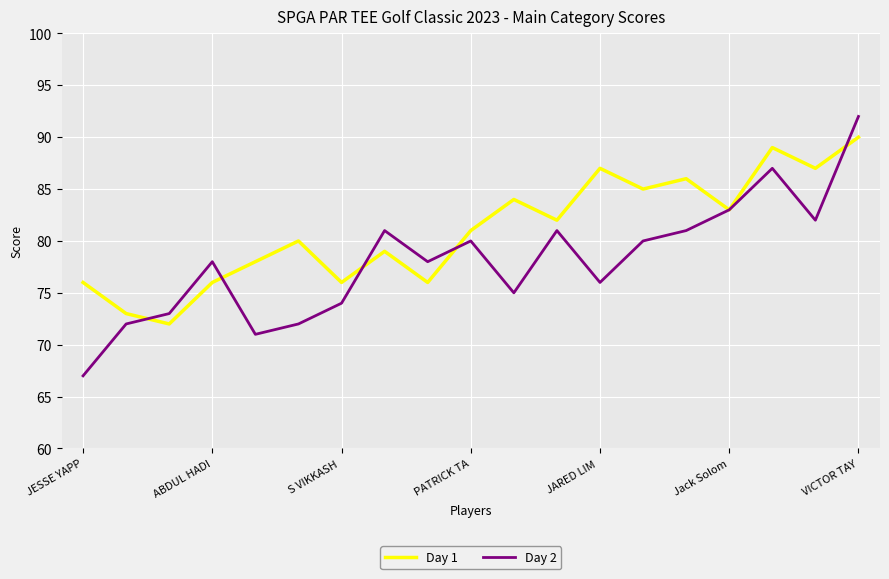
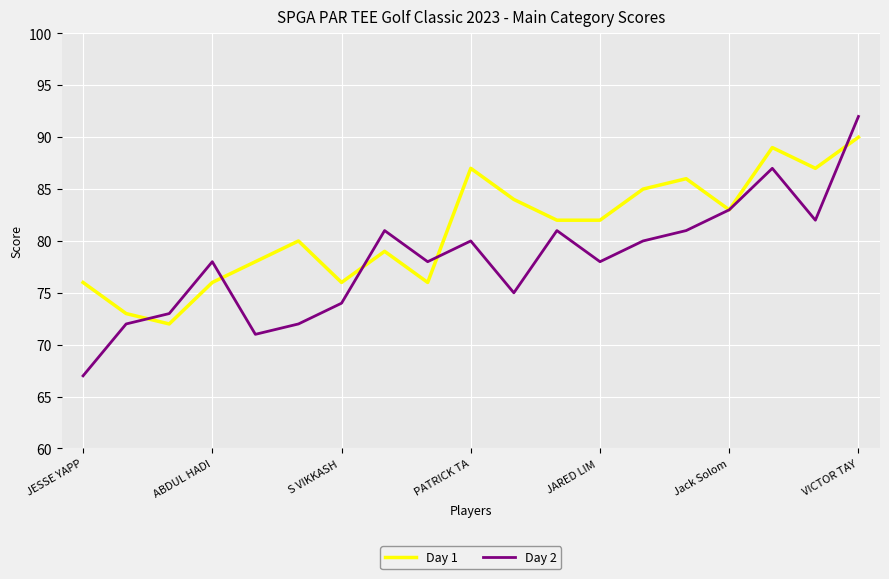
Day 1, PATRICK TA: 81 -> 87
Day 1, JARED LIM: 87 -> 82
Day 2, JARED LIM: 76 -> 78
